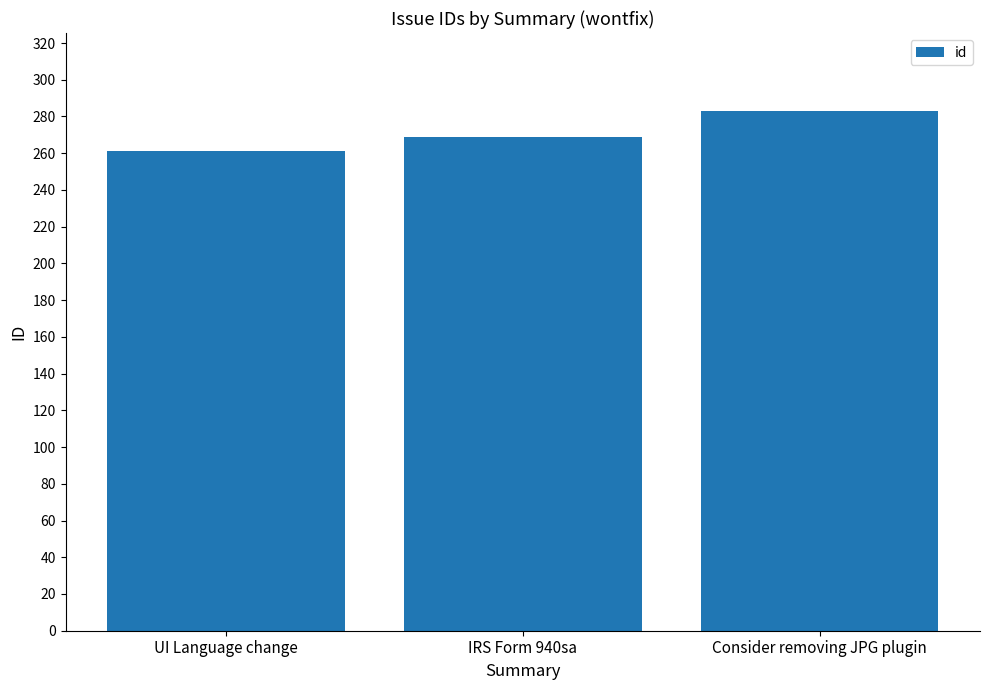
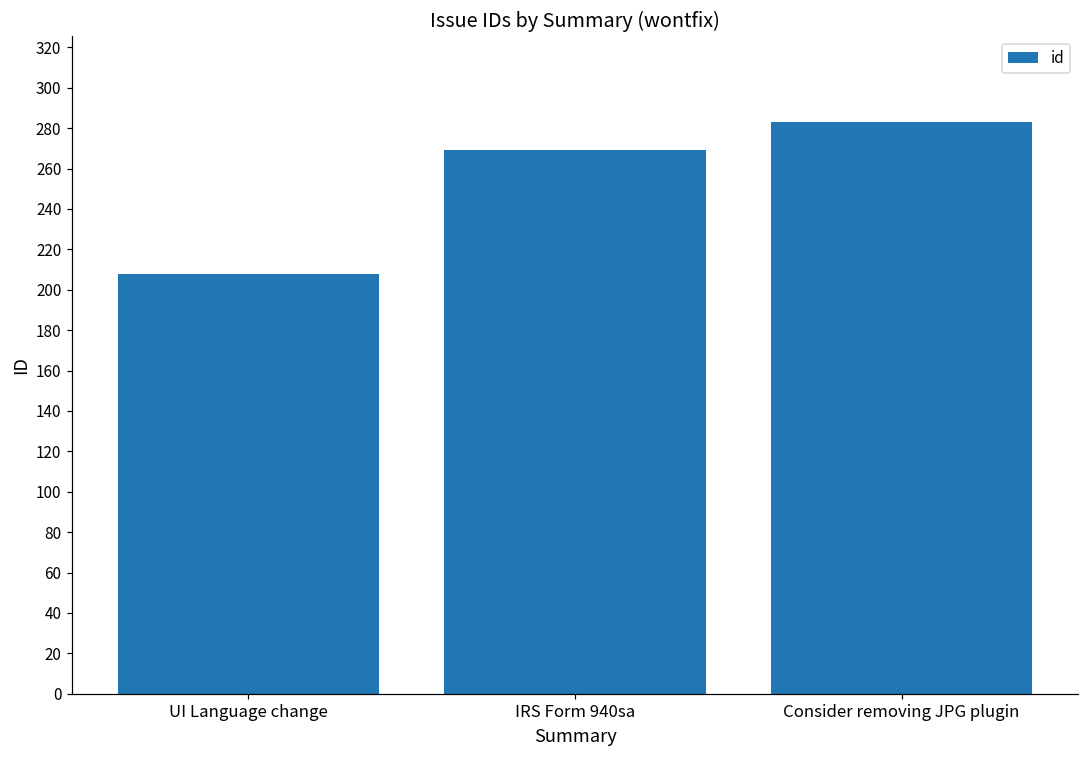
UI Language change: 261 -> 208
